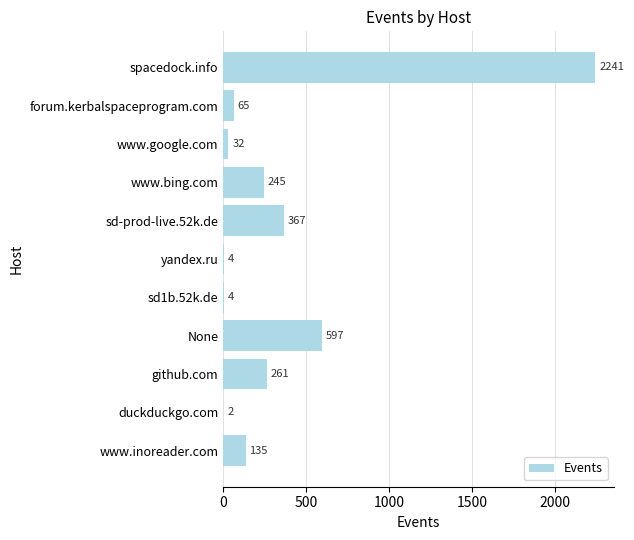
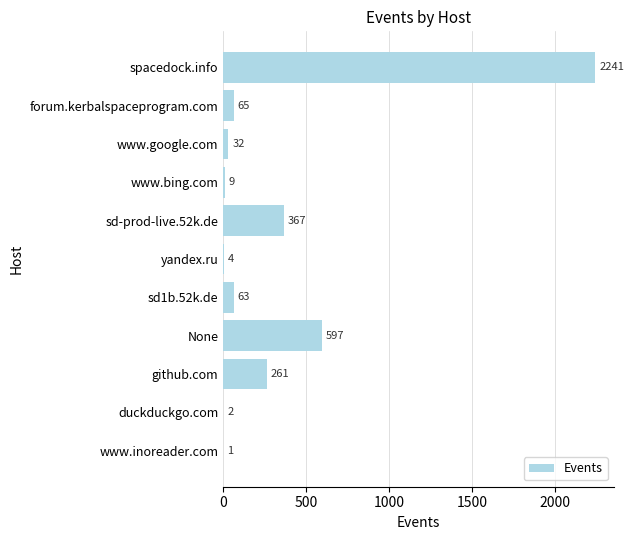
www.bing.com: 245 -> 9
sd1b.52k.de: 4 -> 63
www.inoreader.com: 135 -> 1
